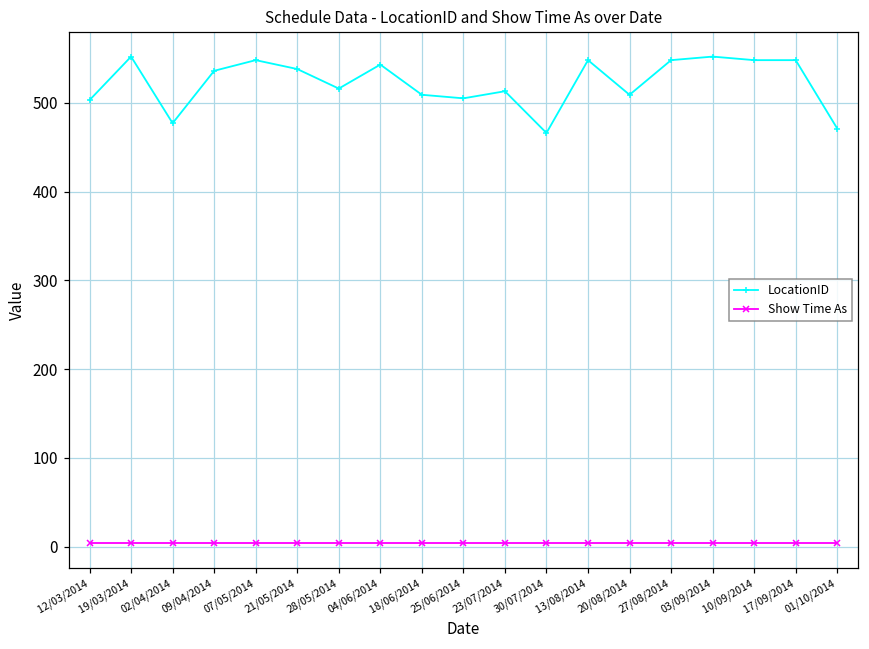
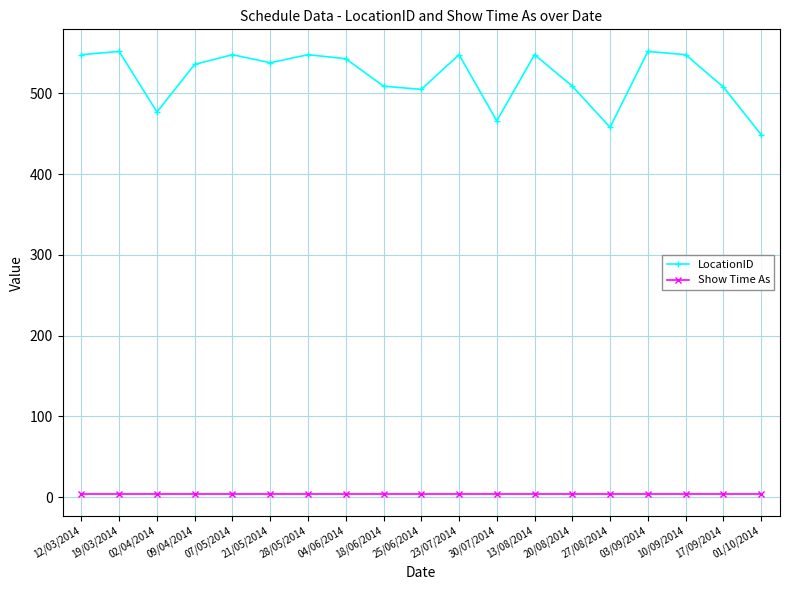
LocationID, 12/03/2014: 500 -> 550
LocationID, 28/05/2014: 520 -> 550
LocationID, 23/07/2014: 510 -> 550
LocationID, 27/08/2014: 550 -> 460
LocationID, 17/09/2014: 550 -> 510
LocationID, 01/10/2014: 470 -> 450
